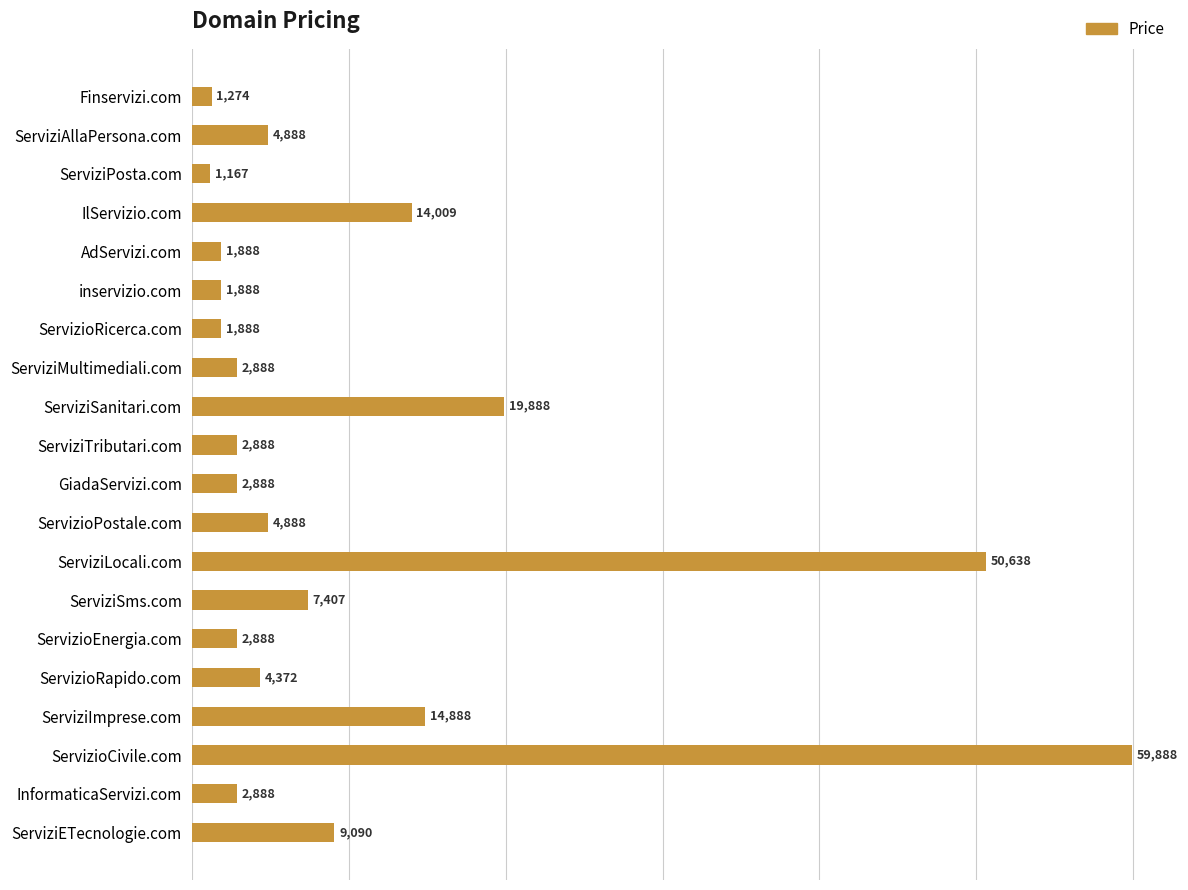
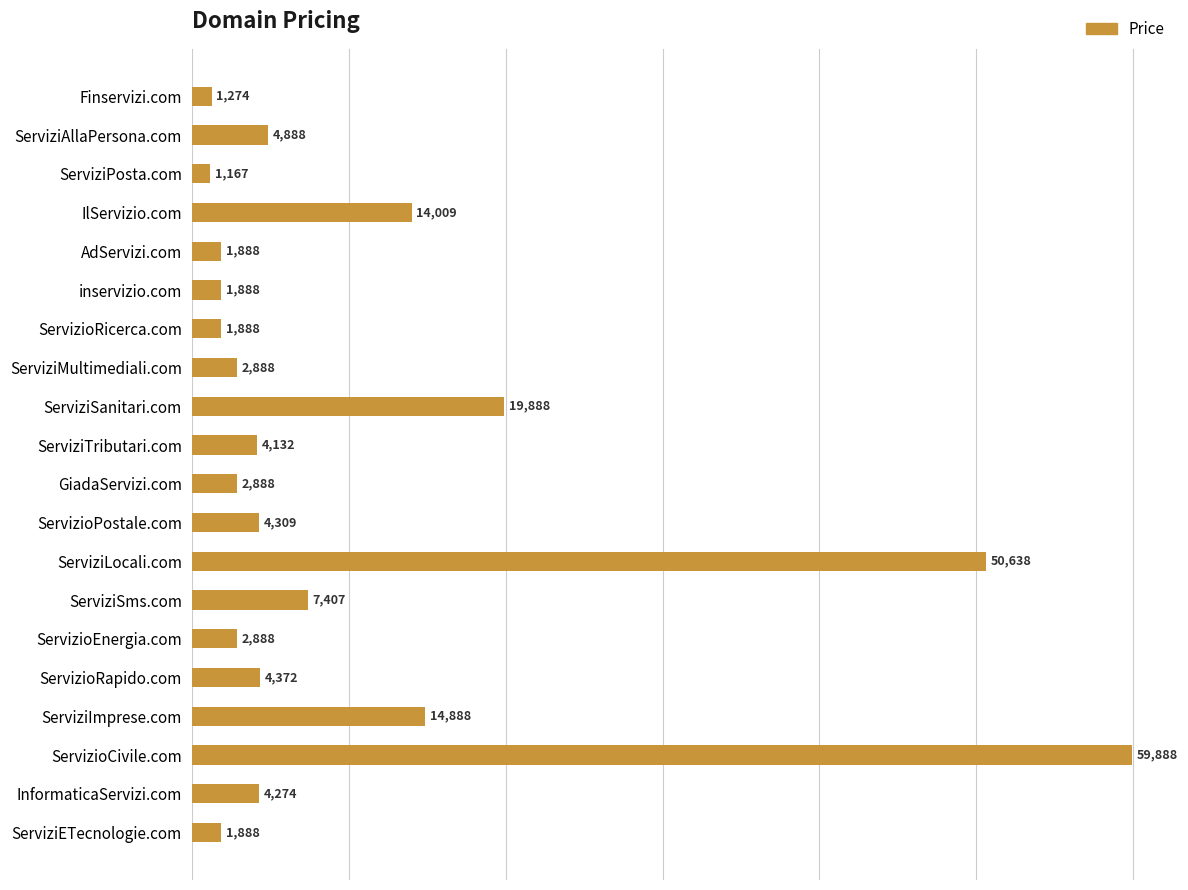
ServiziTributari.com: 2,888 -> 4,132
ServizioPostale.com: 4,888 -> 4,309
InformaticaServizi.com: 2,888 -> 4,274
ServiziETecnologie.com: 9,090 -> 1,888
